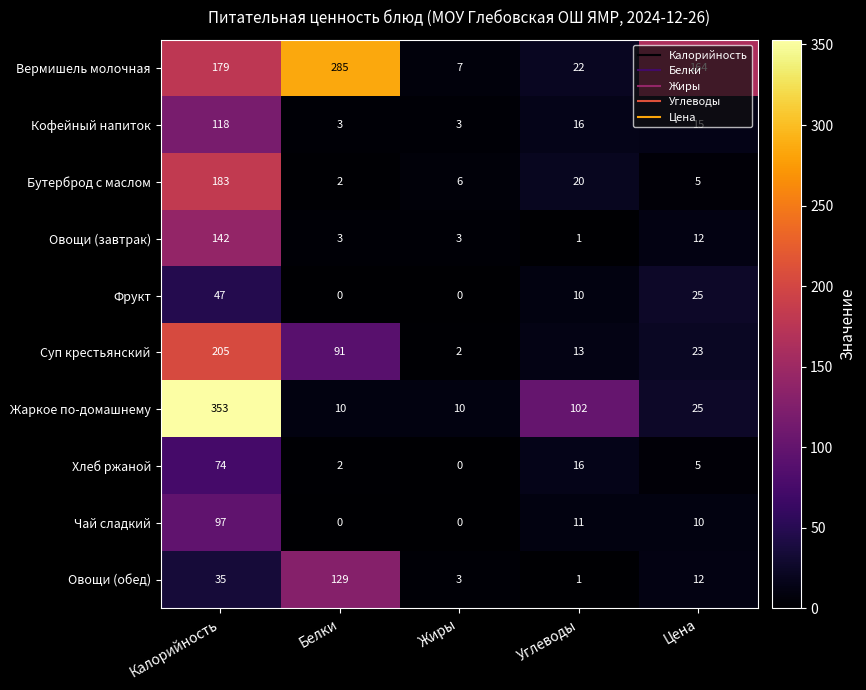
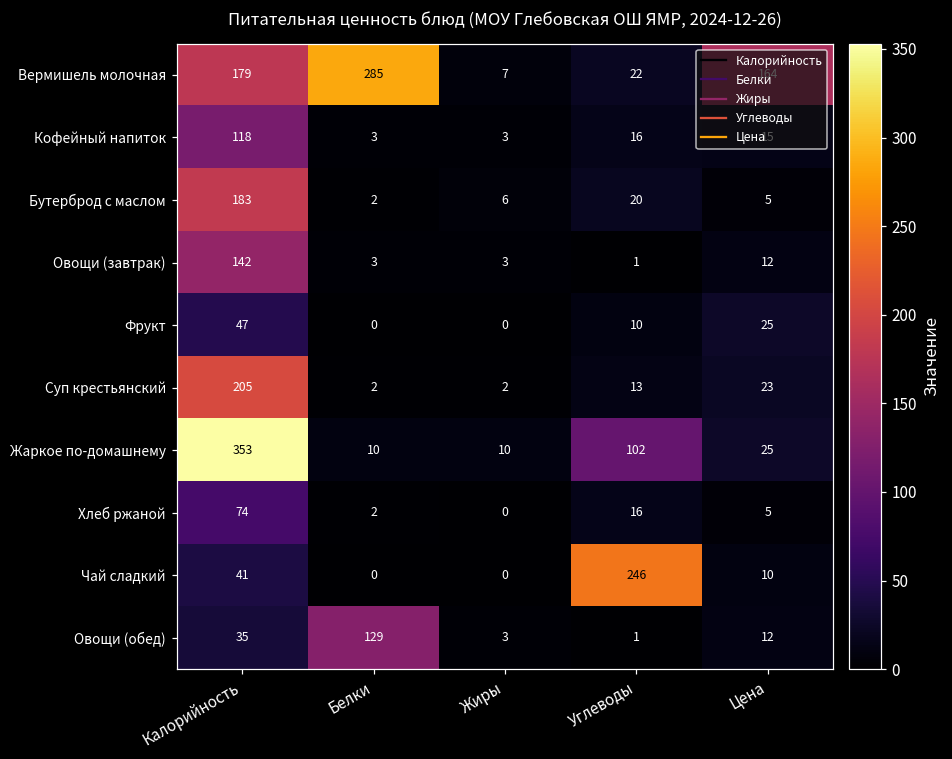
Суп крестьянский, Белки: 91 -> 2
Чай сладкий, Калорийность: 97 -> 41
Чай сладкий, Углеводы: 11 -> 246
